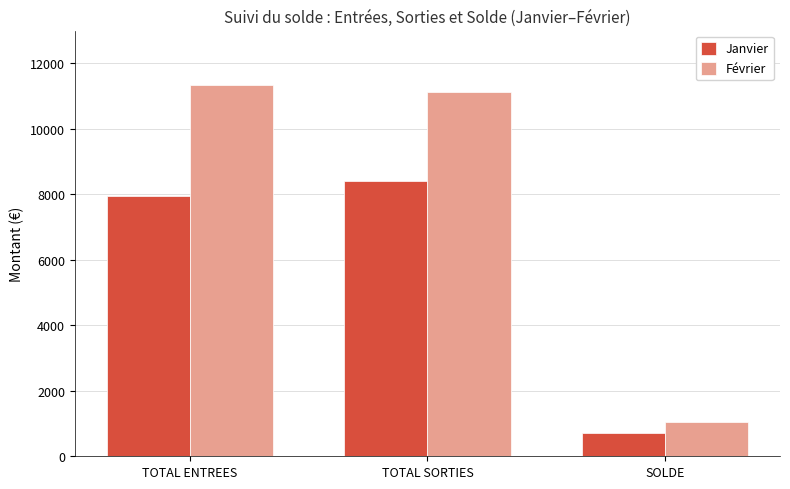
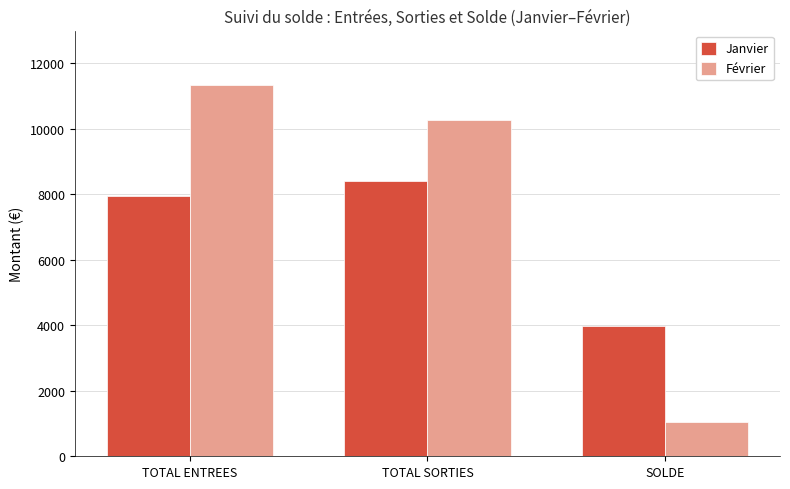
Février, TOTAL SORTIES: 11100 -> 10300
Janvier, SOLDE: 700 -> 4000
